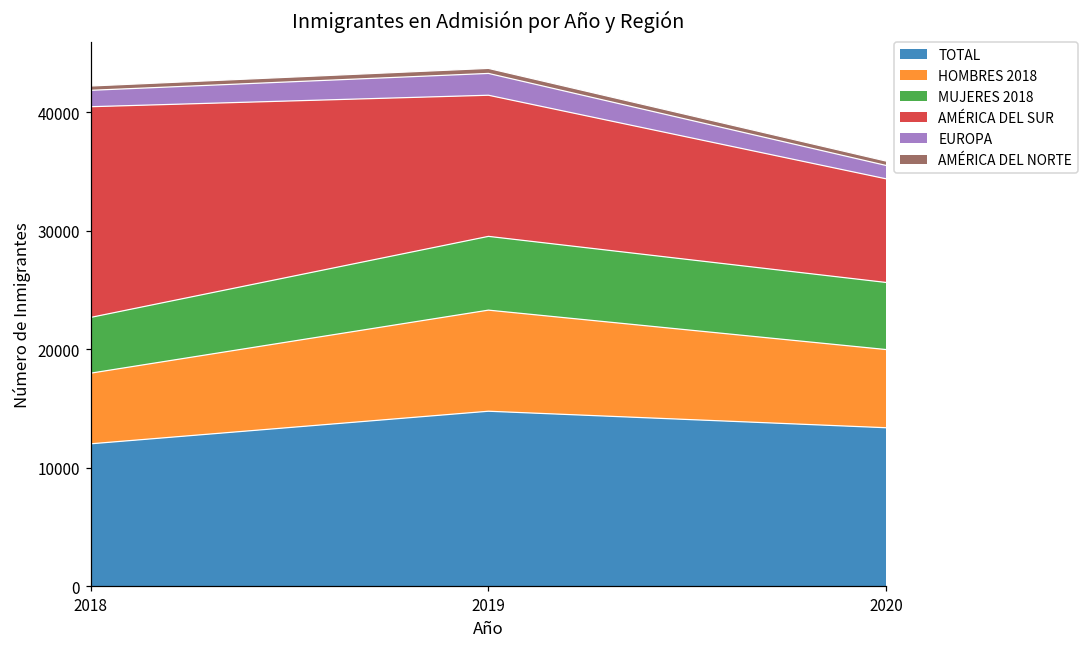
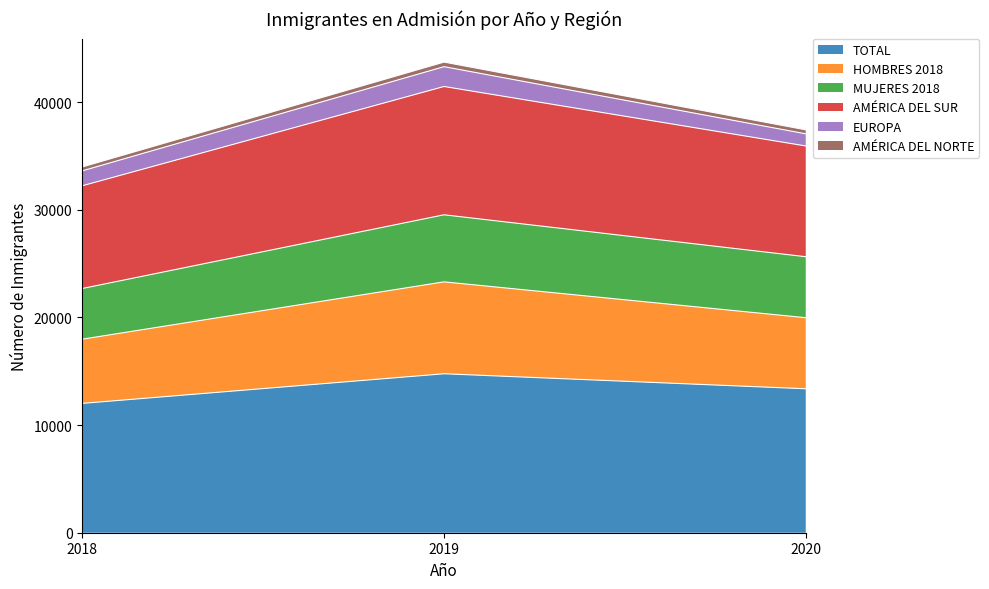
AMÉRICA DEL SUR, 2018: 17800 -> 9500
AMÉRICA DEL SUR, 2020: 8700 -> 10300
